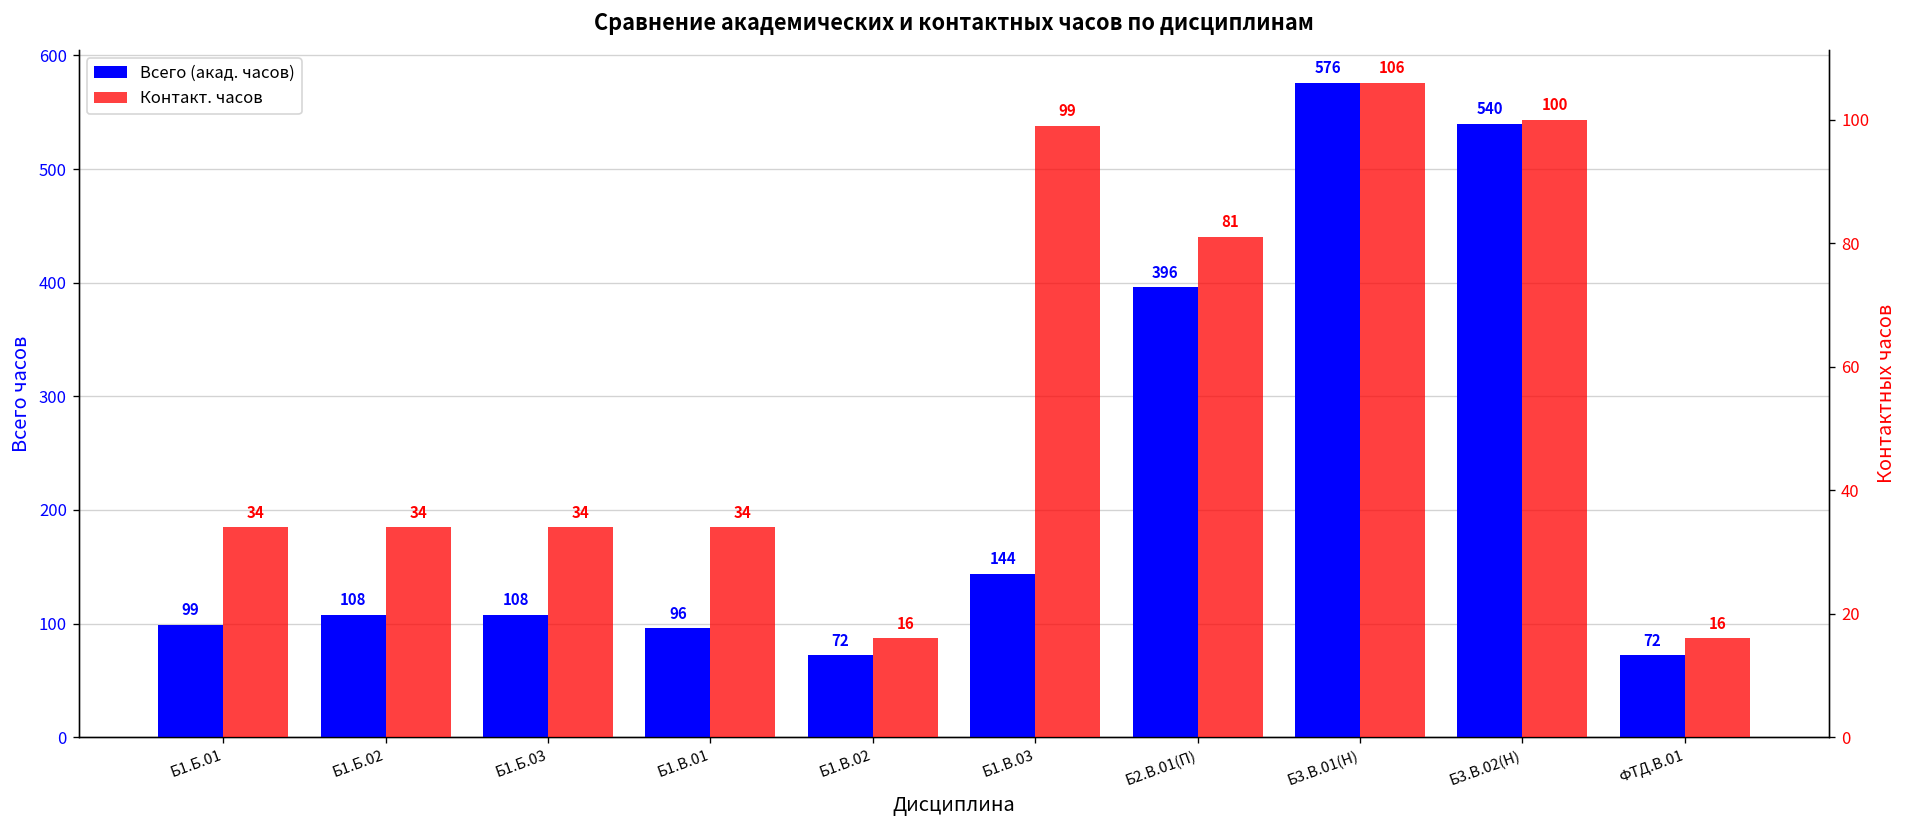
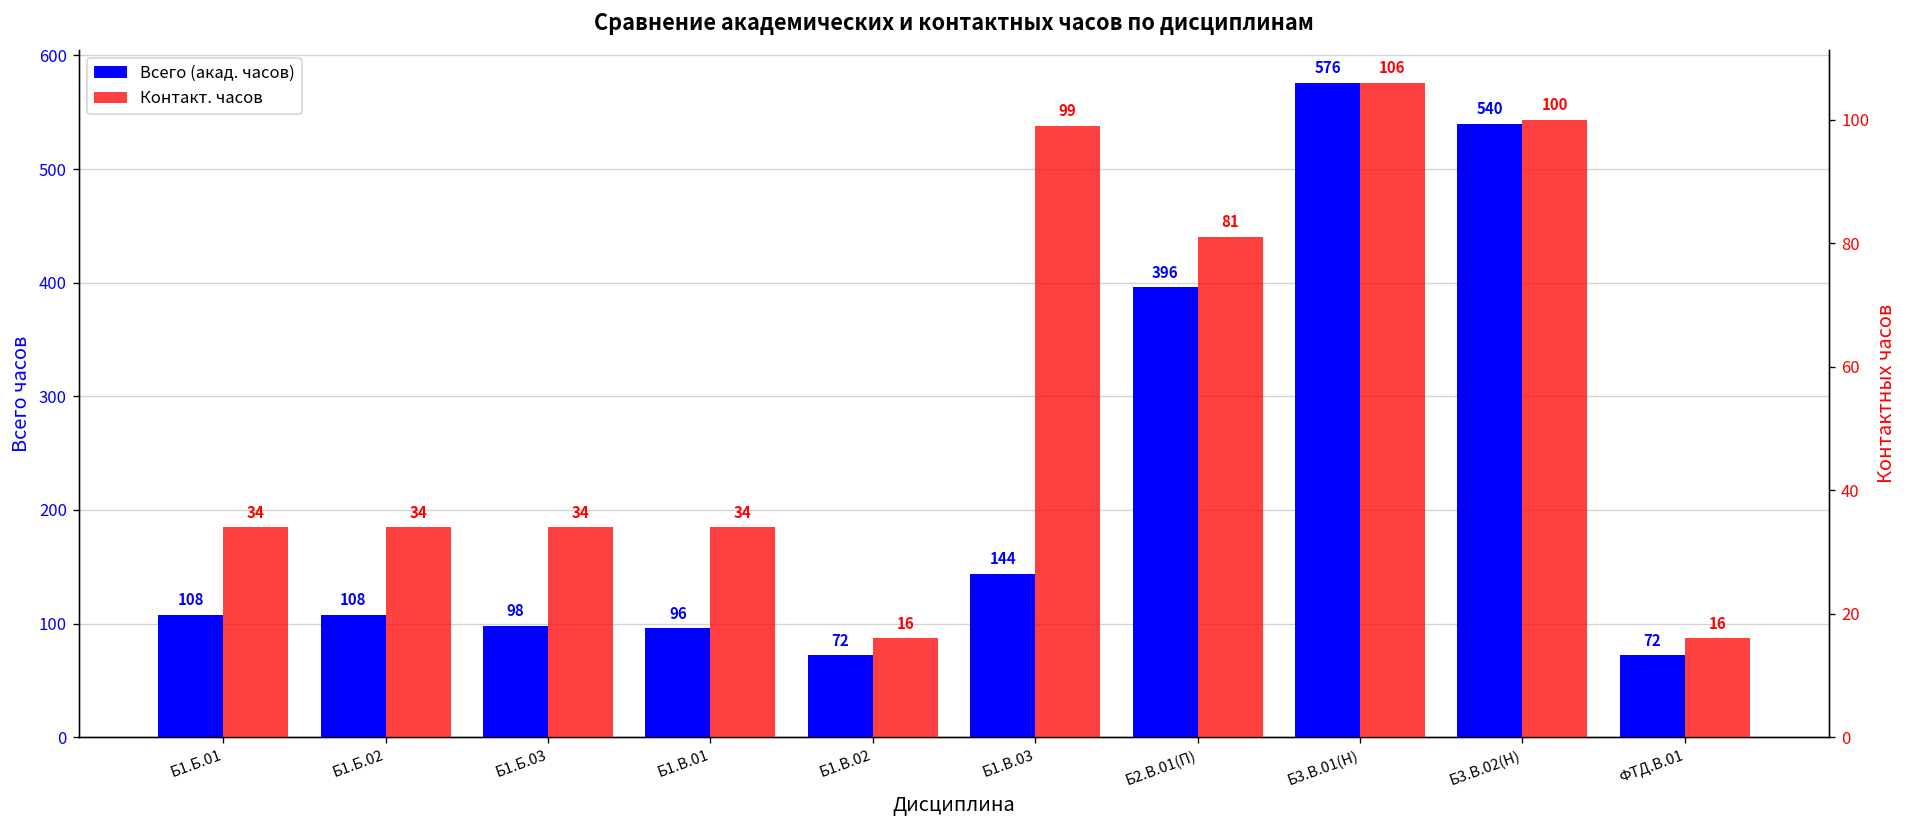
Всего (акад. часов), Б1.Б.01: 99 -> 108
Всего (акад. часов), Б1.Б.03: 108 -> 98
